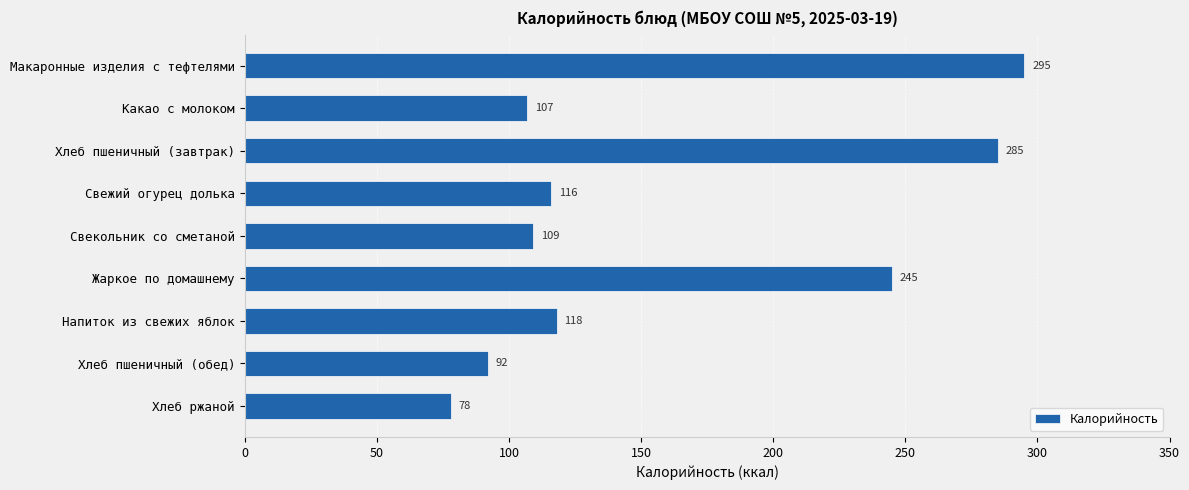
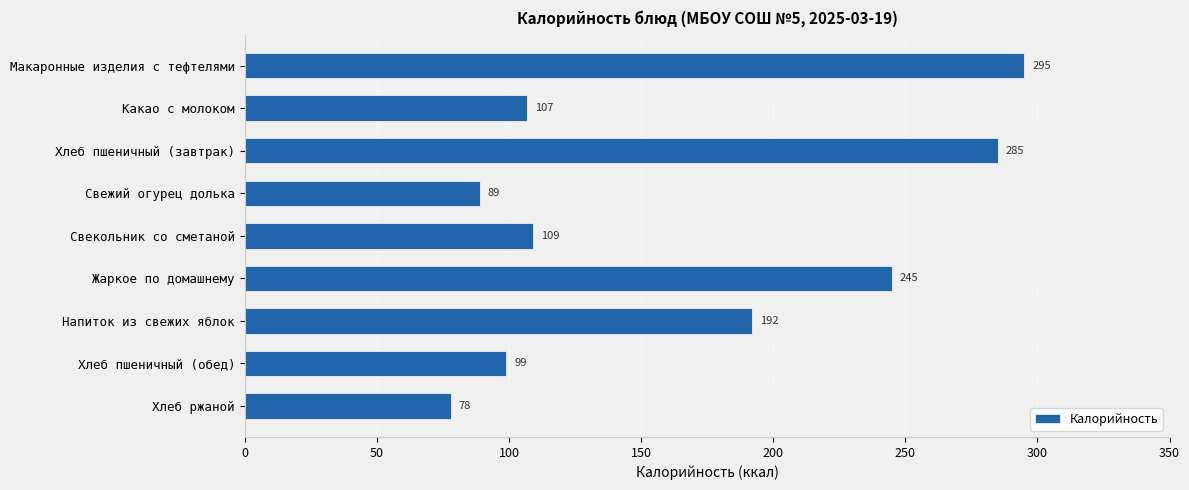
Свежий огурец долька: 116 -> 89
Напиток из свежих яблок: 118 -> 192
Хлеб пшеничный (обед): 92 -> 99
